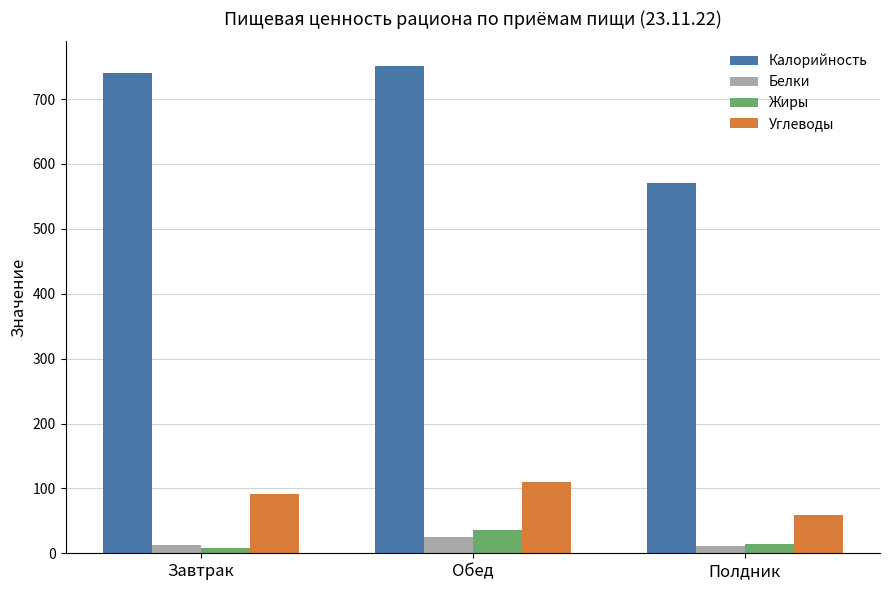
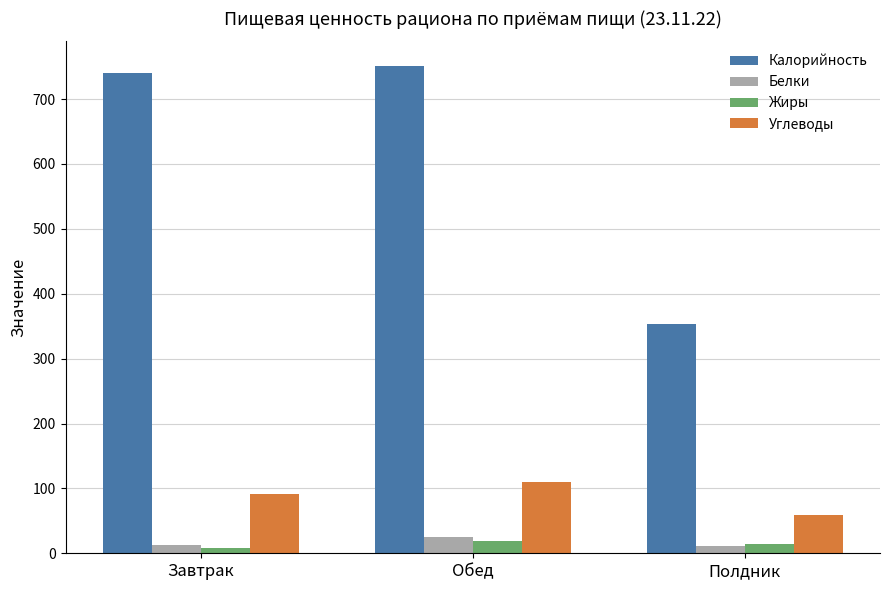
Жиры, Обед: 40 -> 20
Калорийность, Полдник: 570 -> 350
